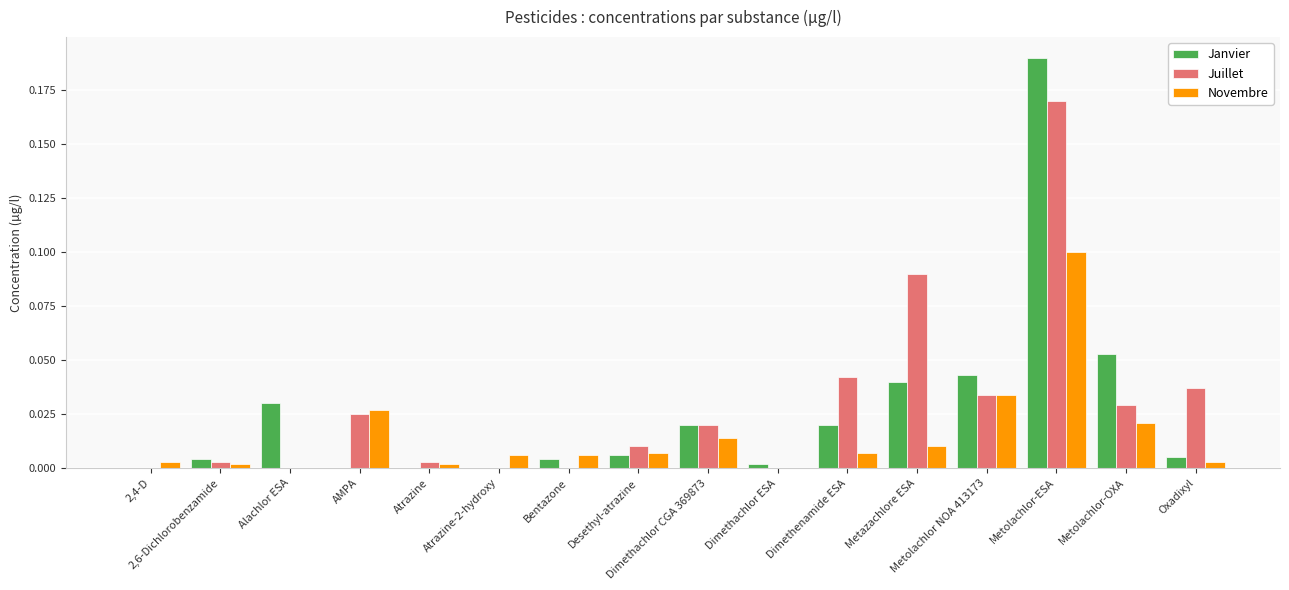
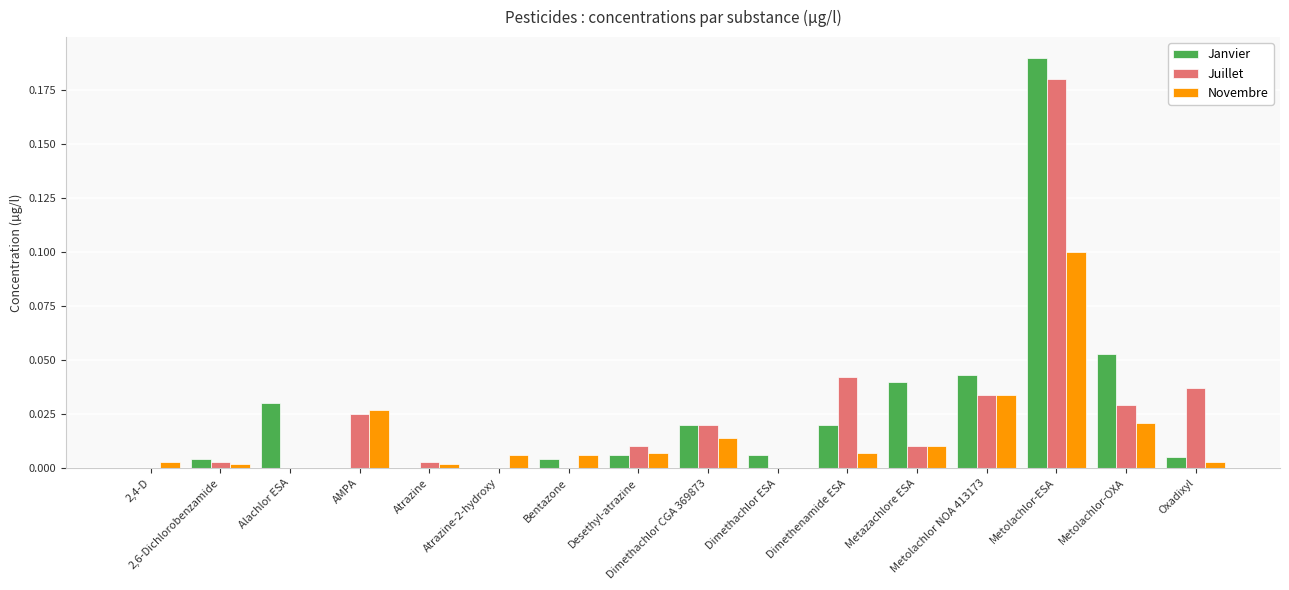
Janvier, Dimethachlor ESA: 0.002 -> 0.006
Juillet, Metazachlore ESA: 0.09 -> 0.01
Juillet, Metolachlor-ESA: 0.17 -> 0.18
